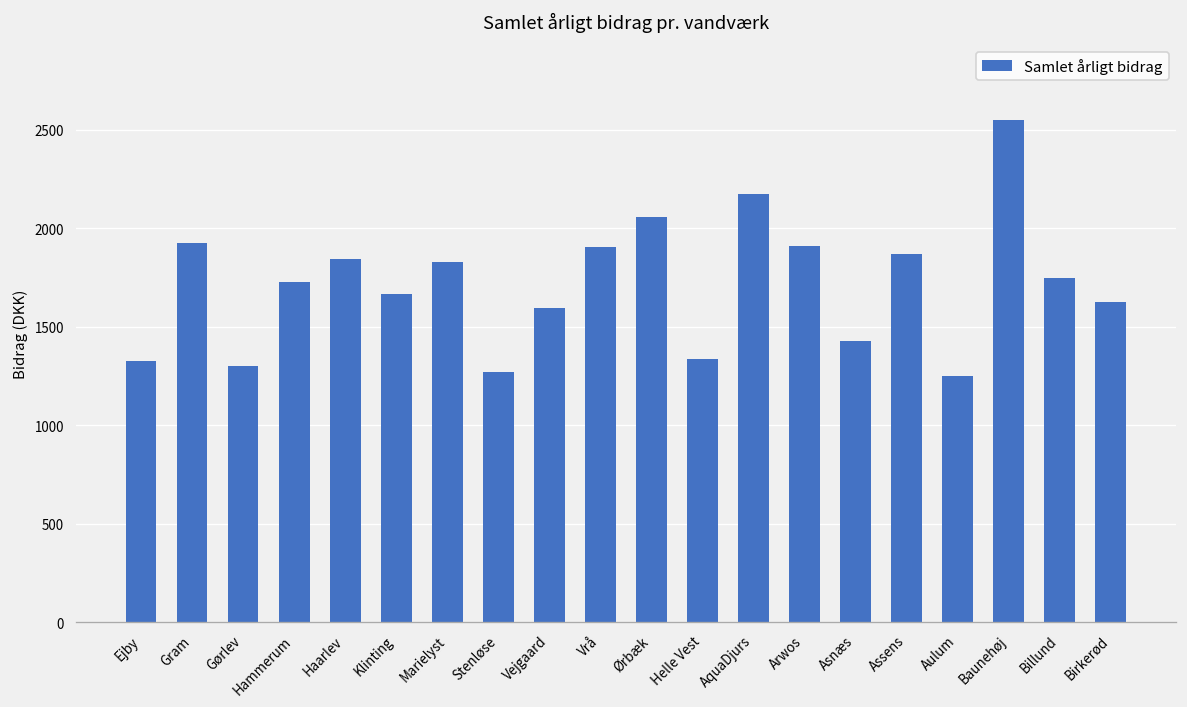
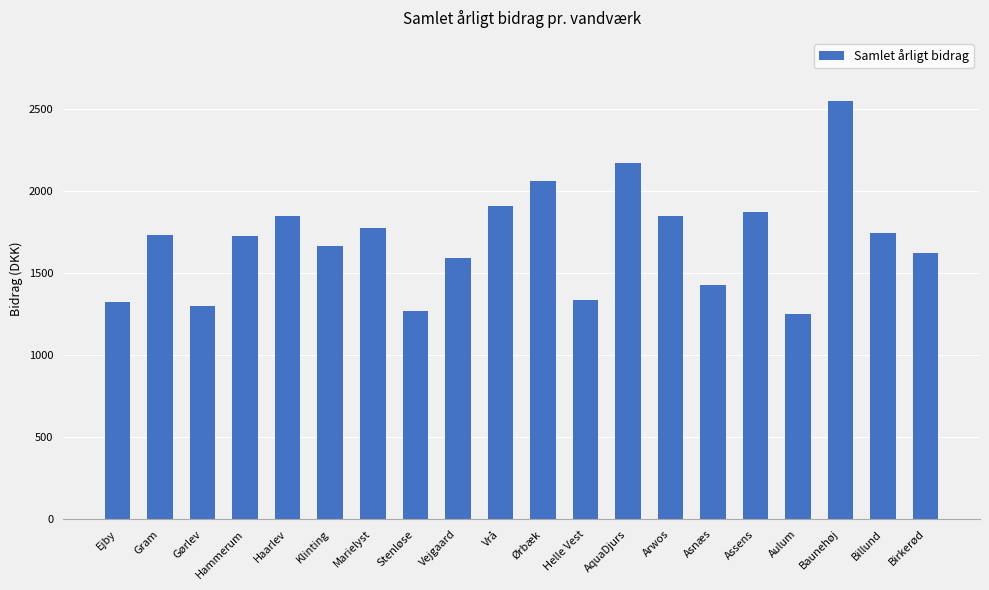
Gram: 1930 -> 1730
Marielyst: 1830 -> 1770
Arwos: 1910 -> 1850
